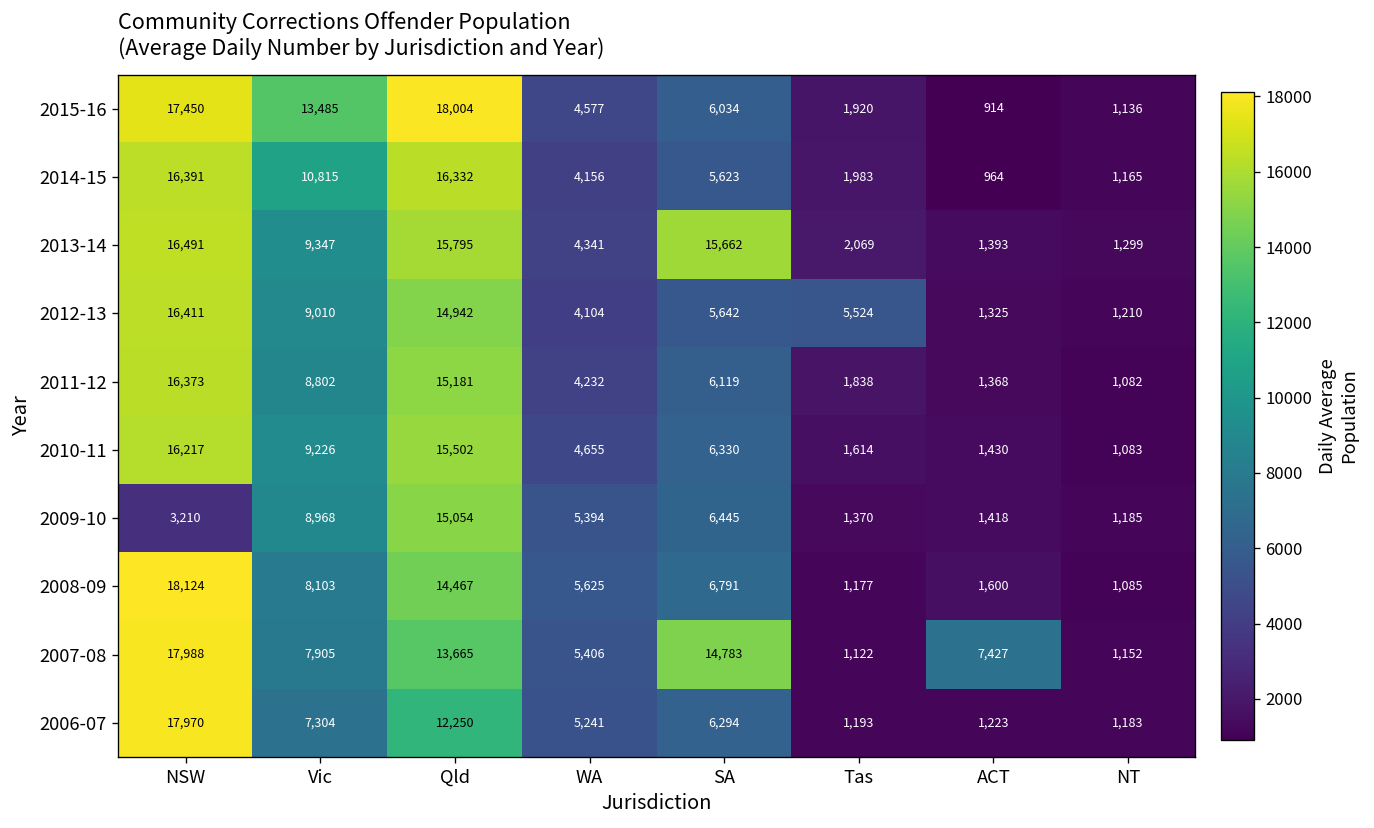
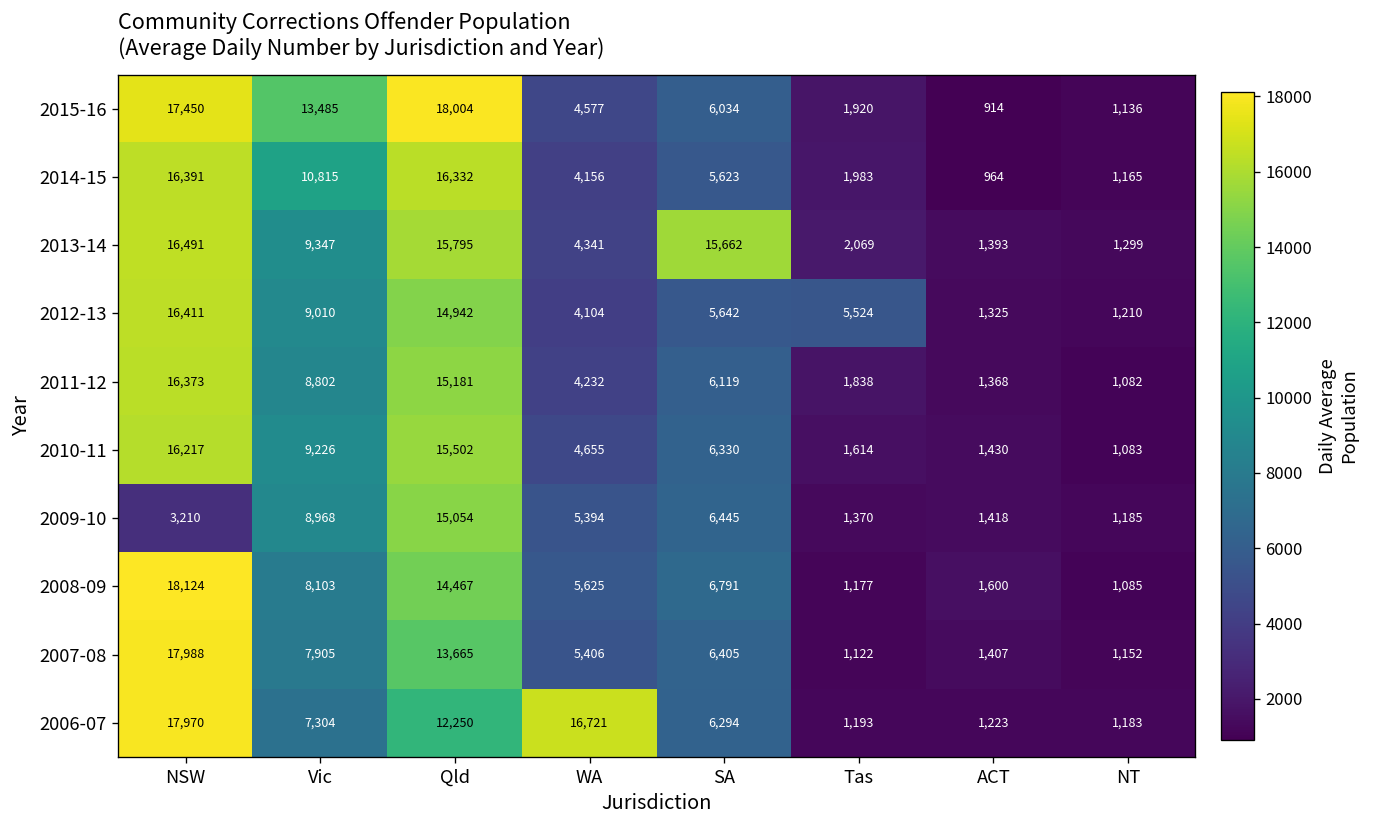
2007-08, SA: 14,783 -> 6,405
2007-08, ACT: 7,427 -> 1,407
2006-07, WA: 5,241 -> 16,721
